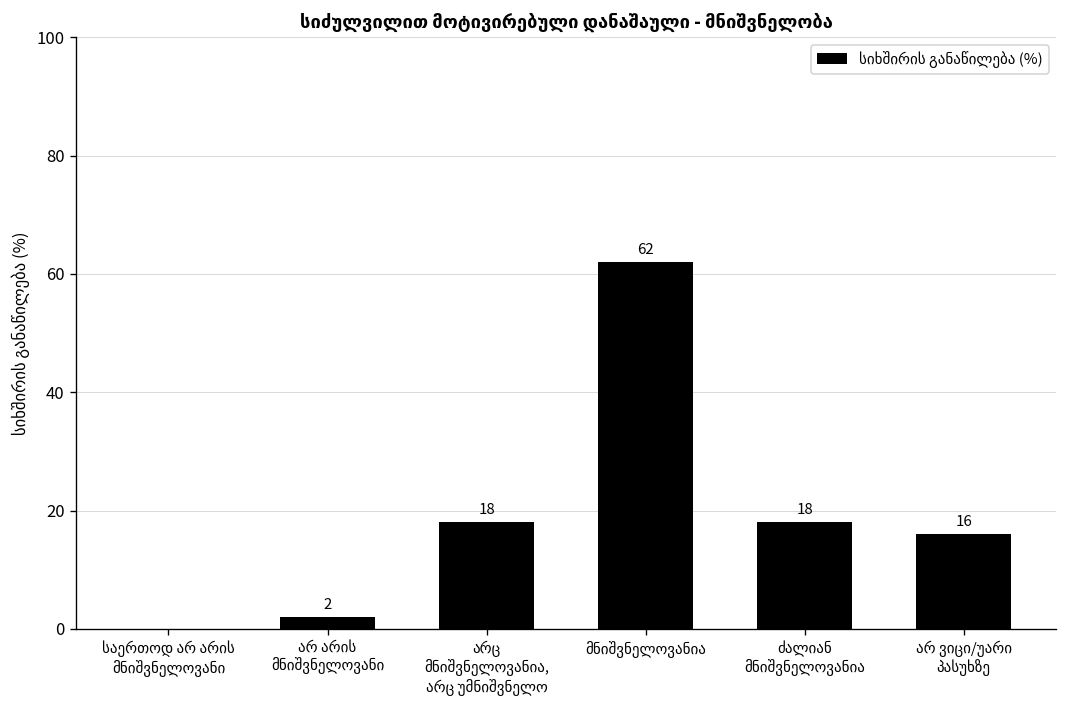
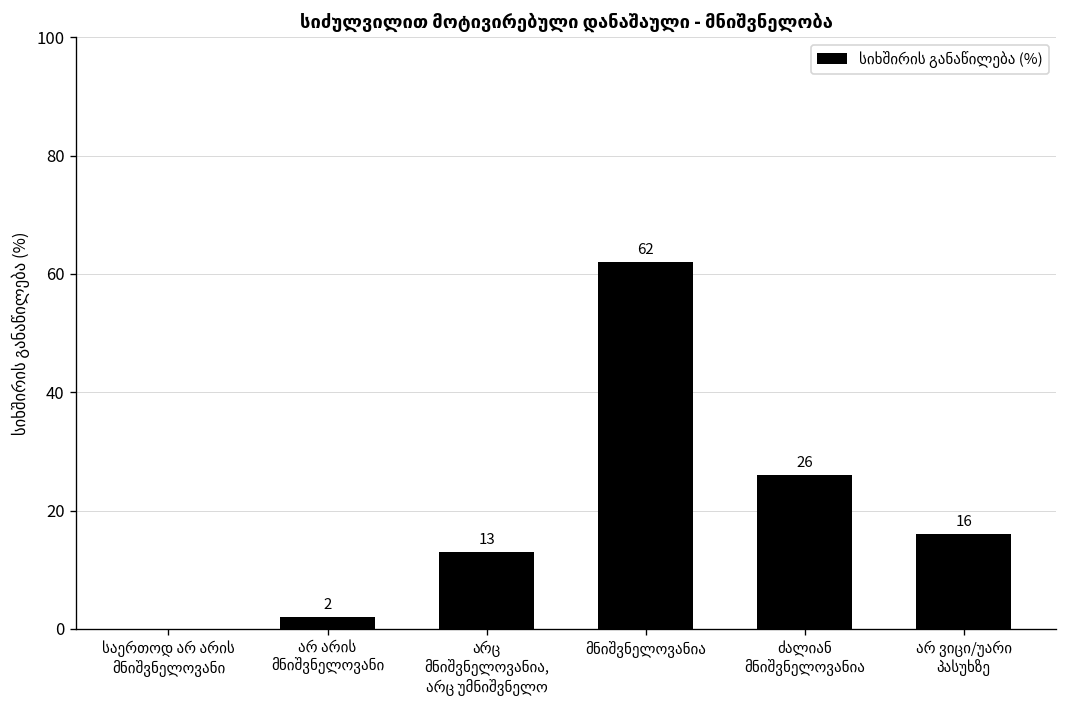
არც მნიშვნელოვანია, არც უმნიშვნელო: 18 -> 13
ძალიან მნიშვნელოვანია: 18 -> 26
